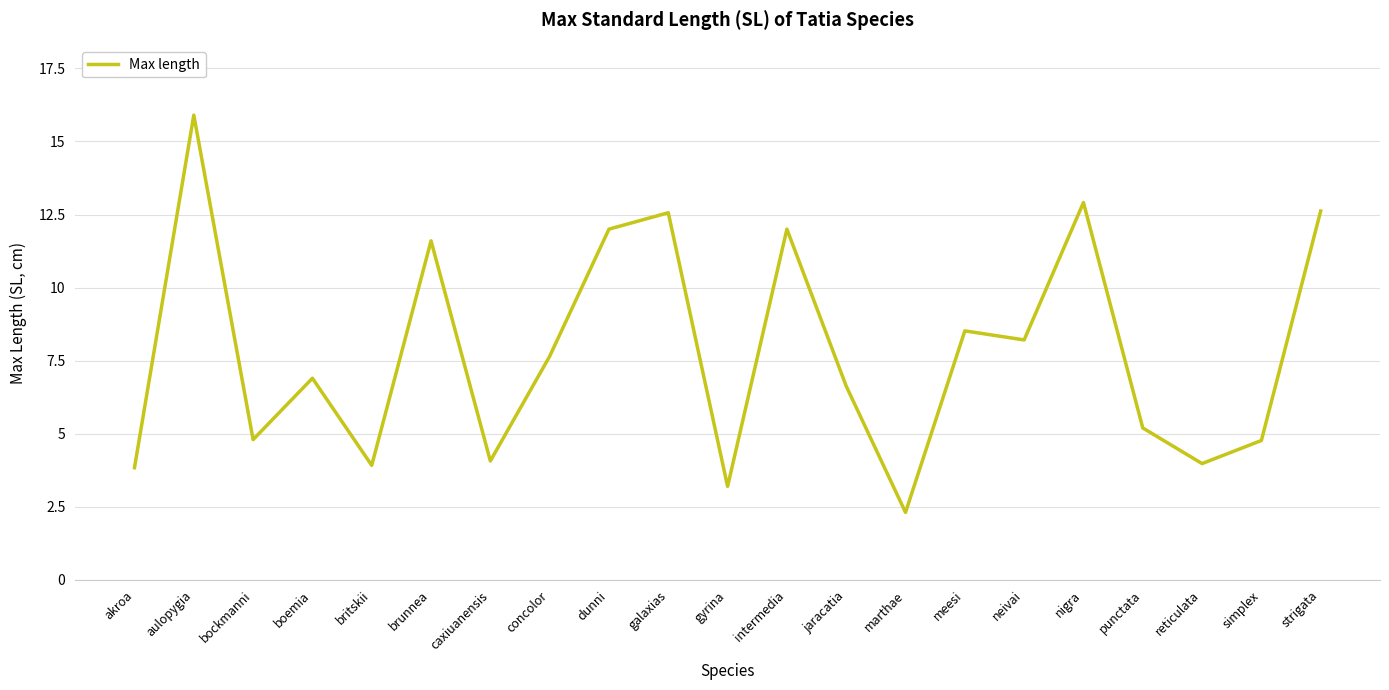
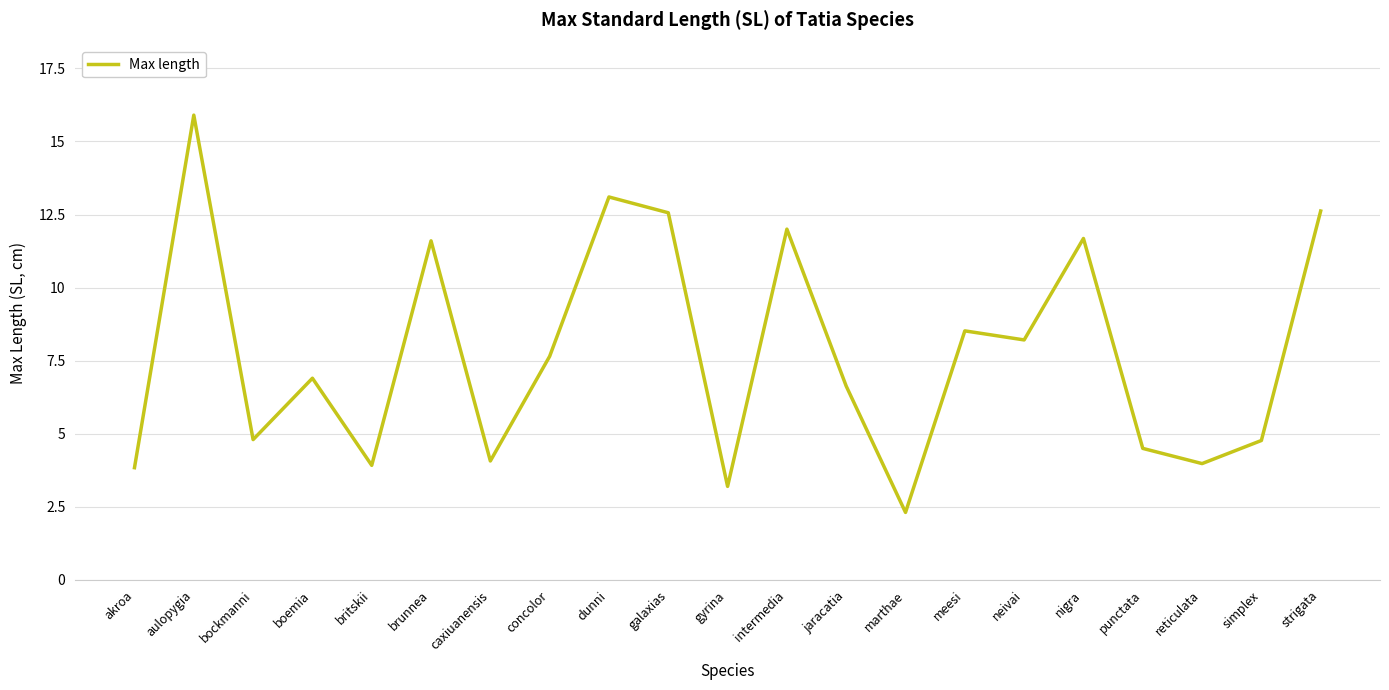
dunni: 12.0 -> 13.1
nigra: 12.9 -> 11.7
punctata: 5.2 -> 4.5
